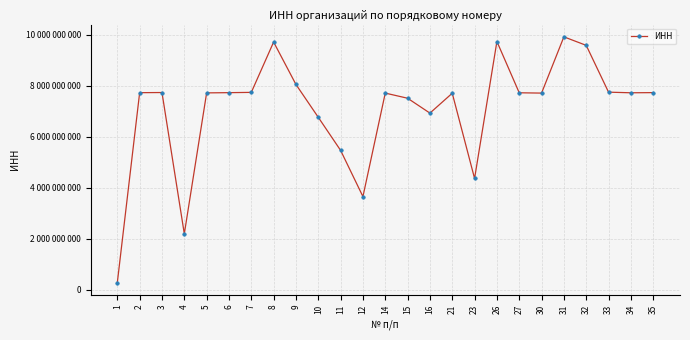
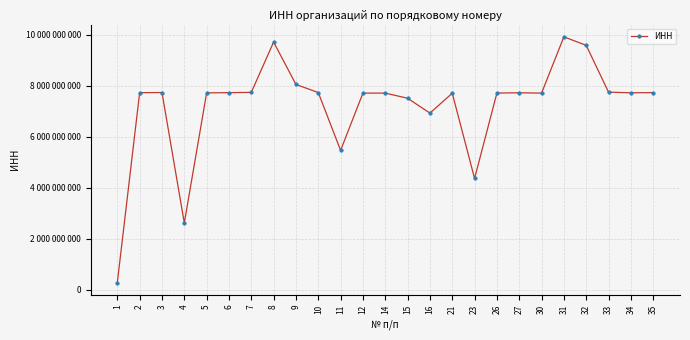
4: 2200000000 -> 2600000000
10: 6800000000 -> 7700000000
12: 3700000000 -> 7700000000
26: 9700000000 -> 7700000000
